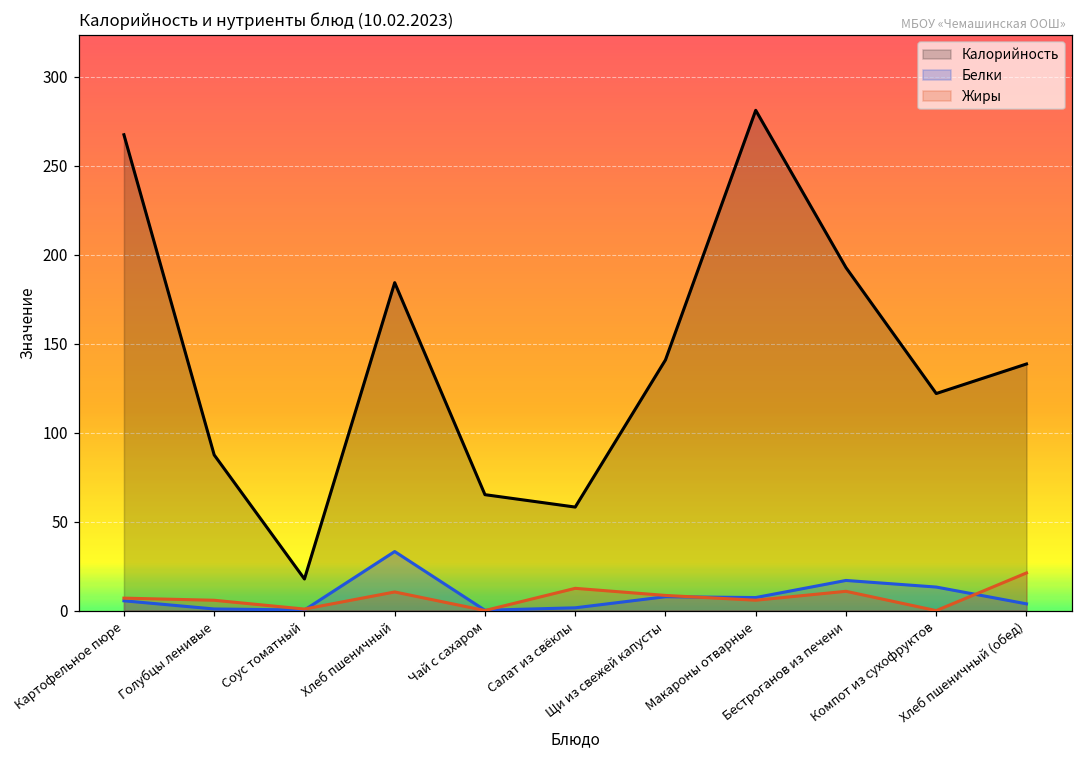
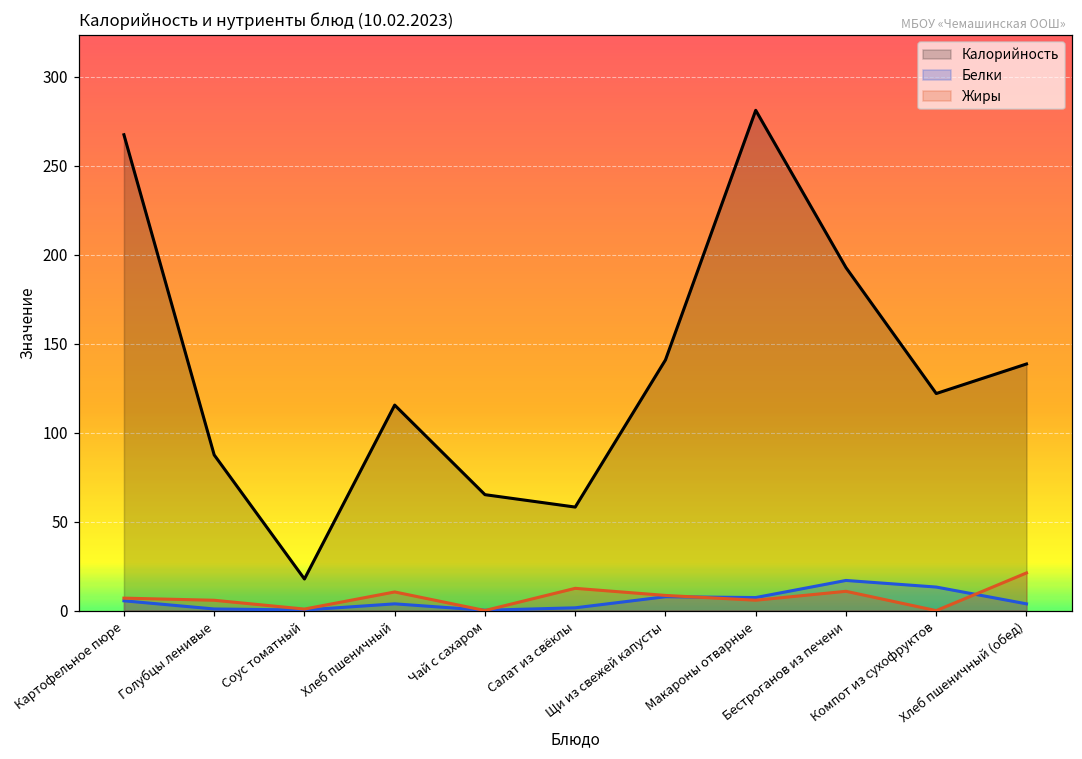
Калорийность, Хлеб пшеничный: 184 -> 116
Белки, Хлеб пшеничный: 33 -> 4
